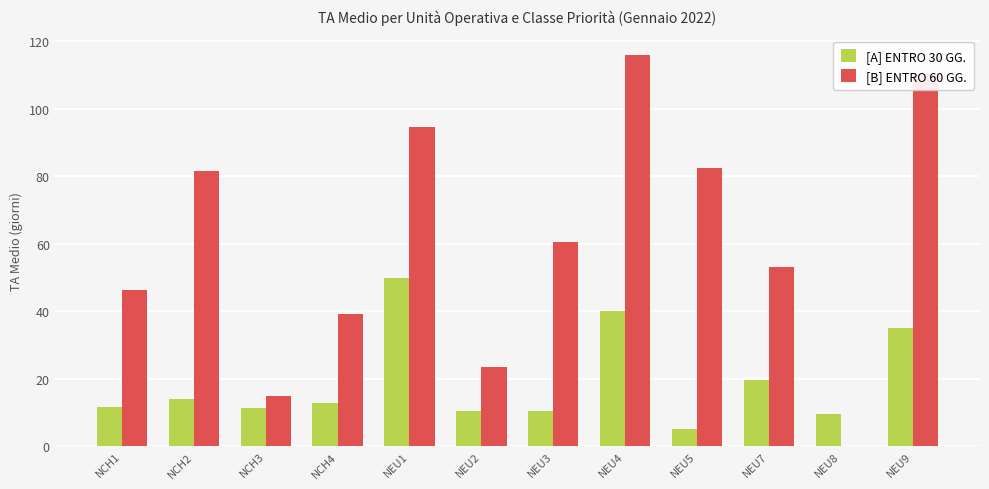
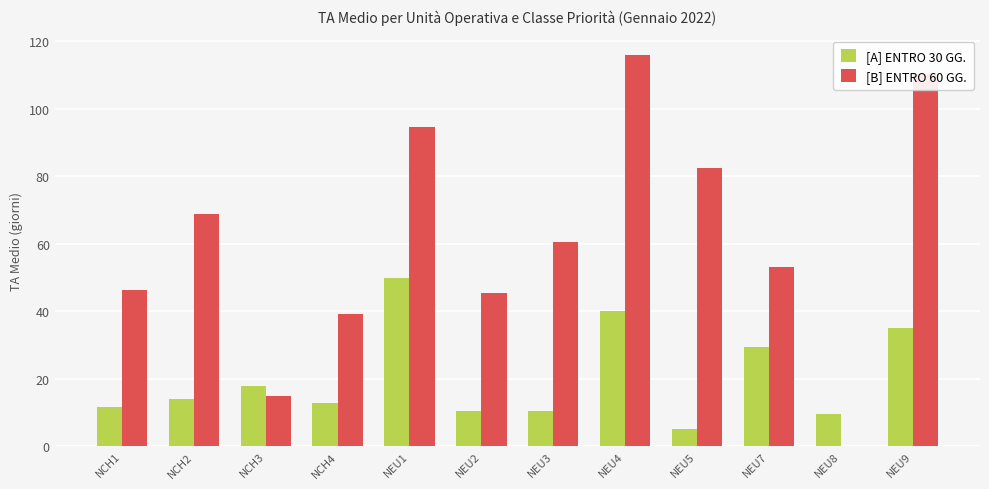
[B] ENTRO 60 GG., NCH2: 82 -> 69
[A] ENTRO 30 GG., NCH3: 11 -> 18
[B] ENTRO 60 GG., NEU2: 23 -> 45
[A] ENTRO 30 GG., NEU7: 20 -> 30
